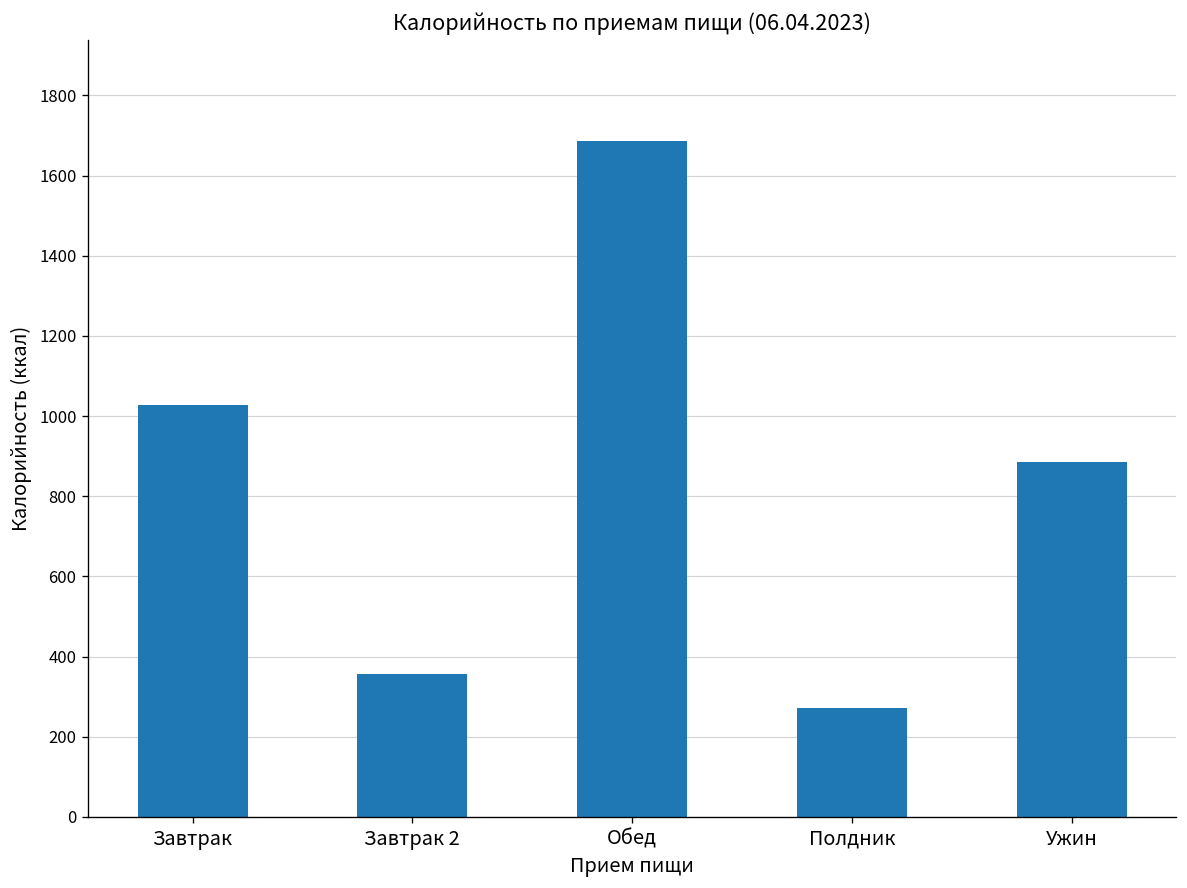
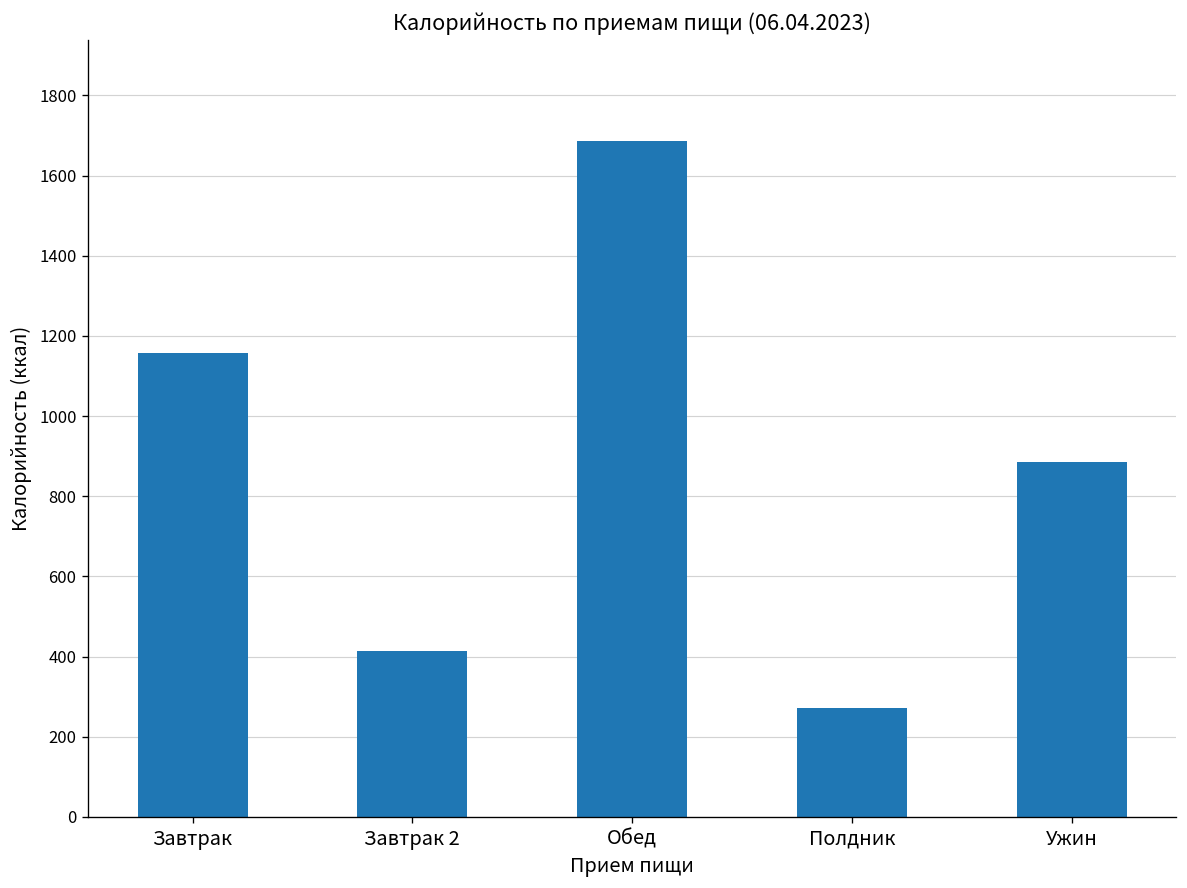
Завтрак: 1030 -> 1160
Завтрак 2: 360 -> 410
